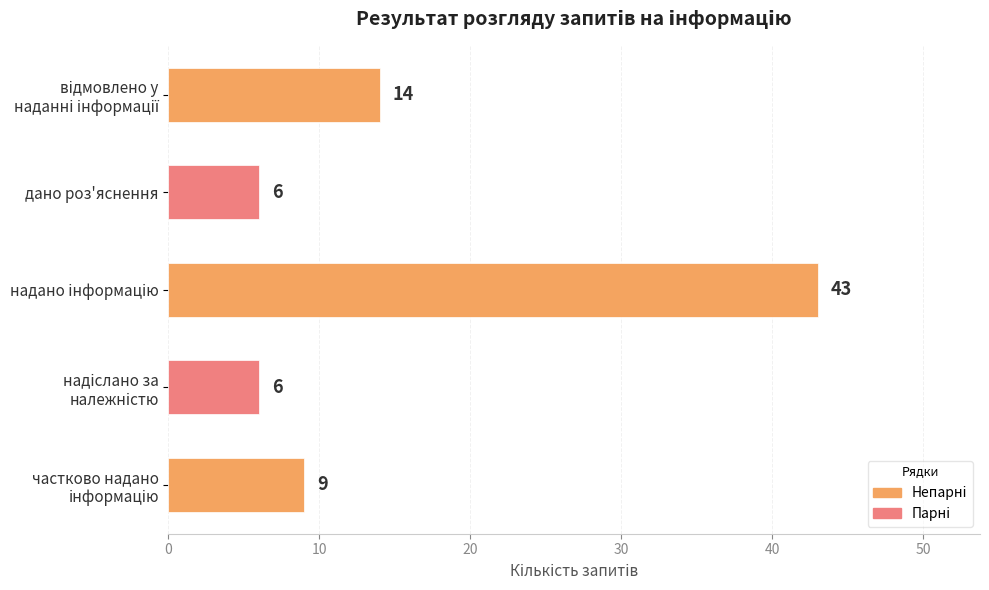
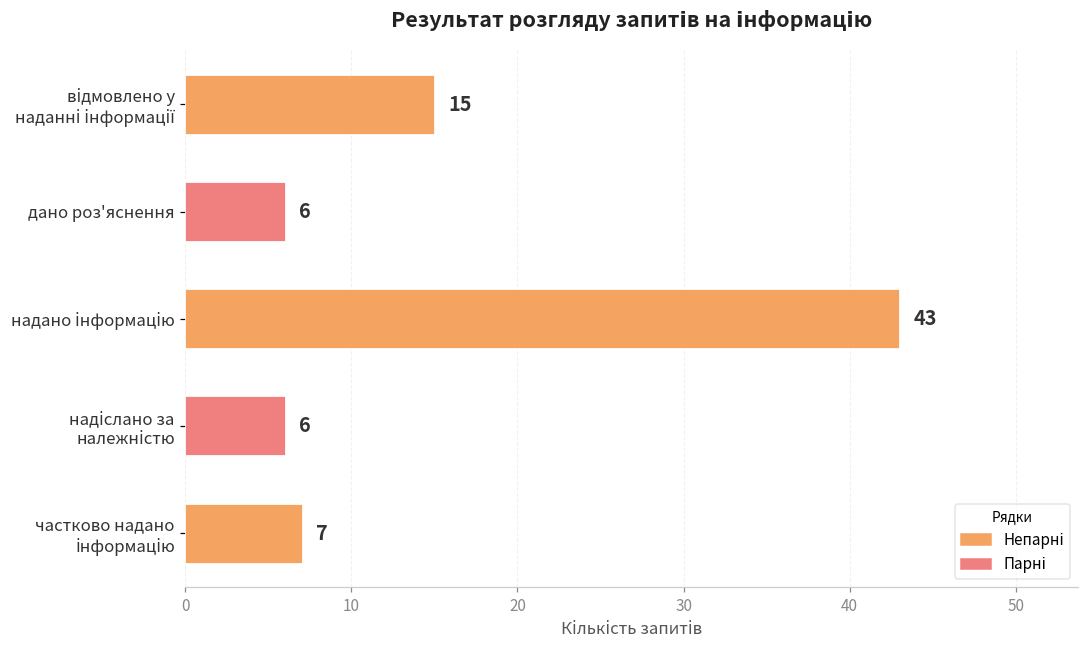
відмовлено у наданні інформації: 14 -> 15
частково надано інформацію: 9 -> 7
